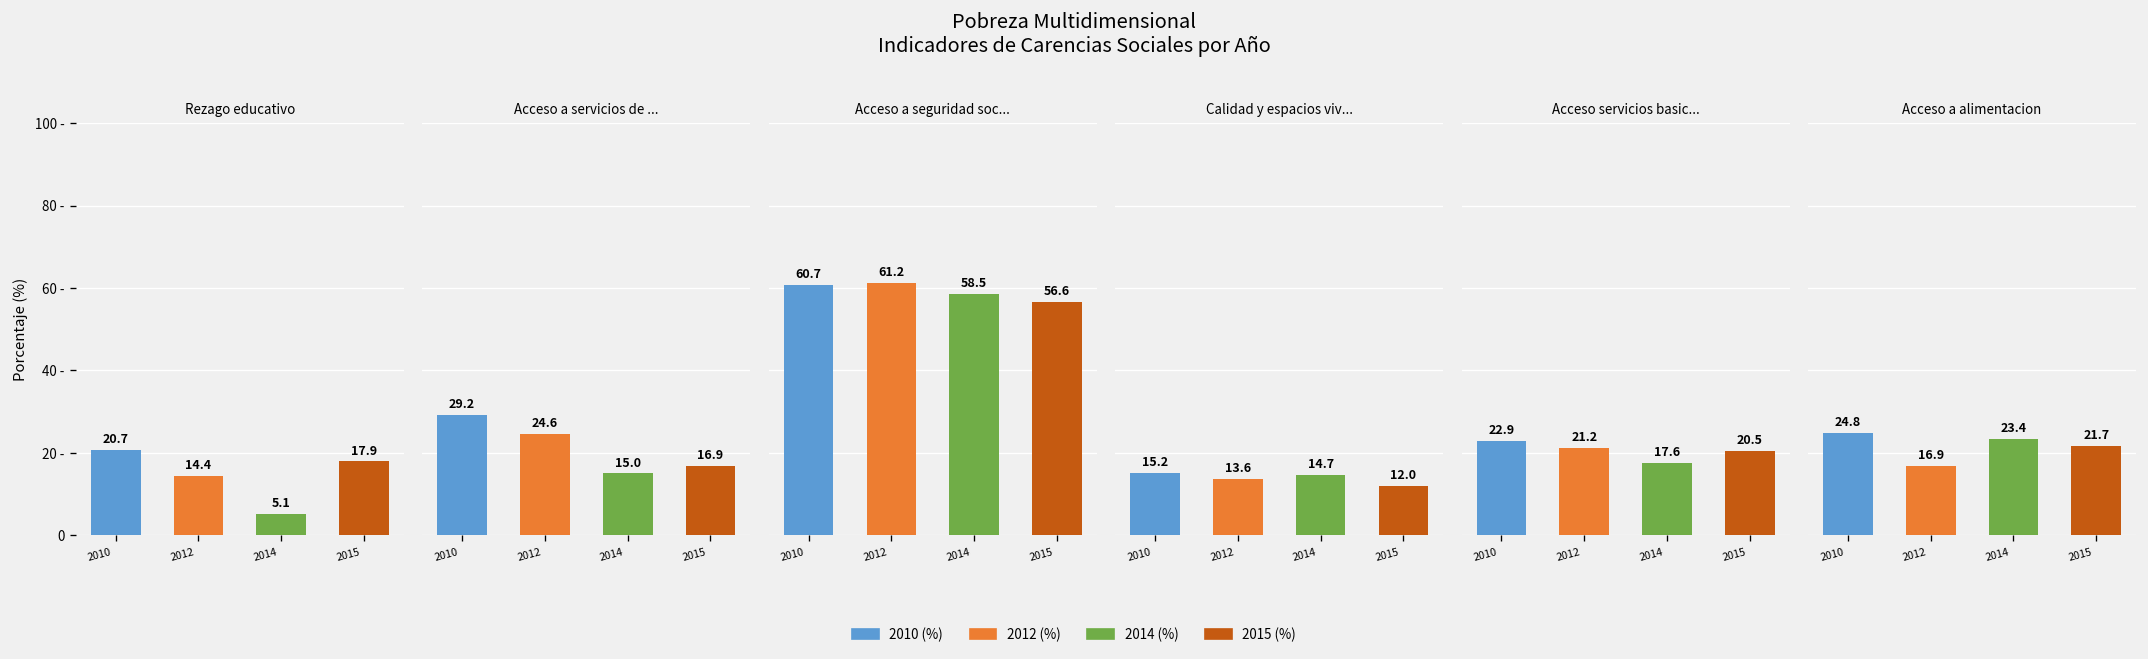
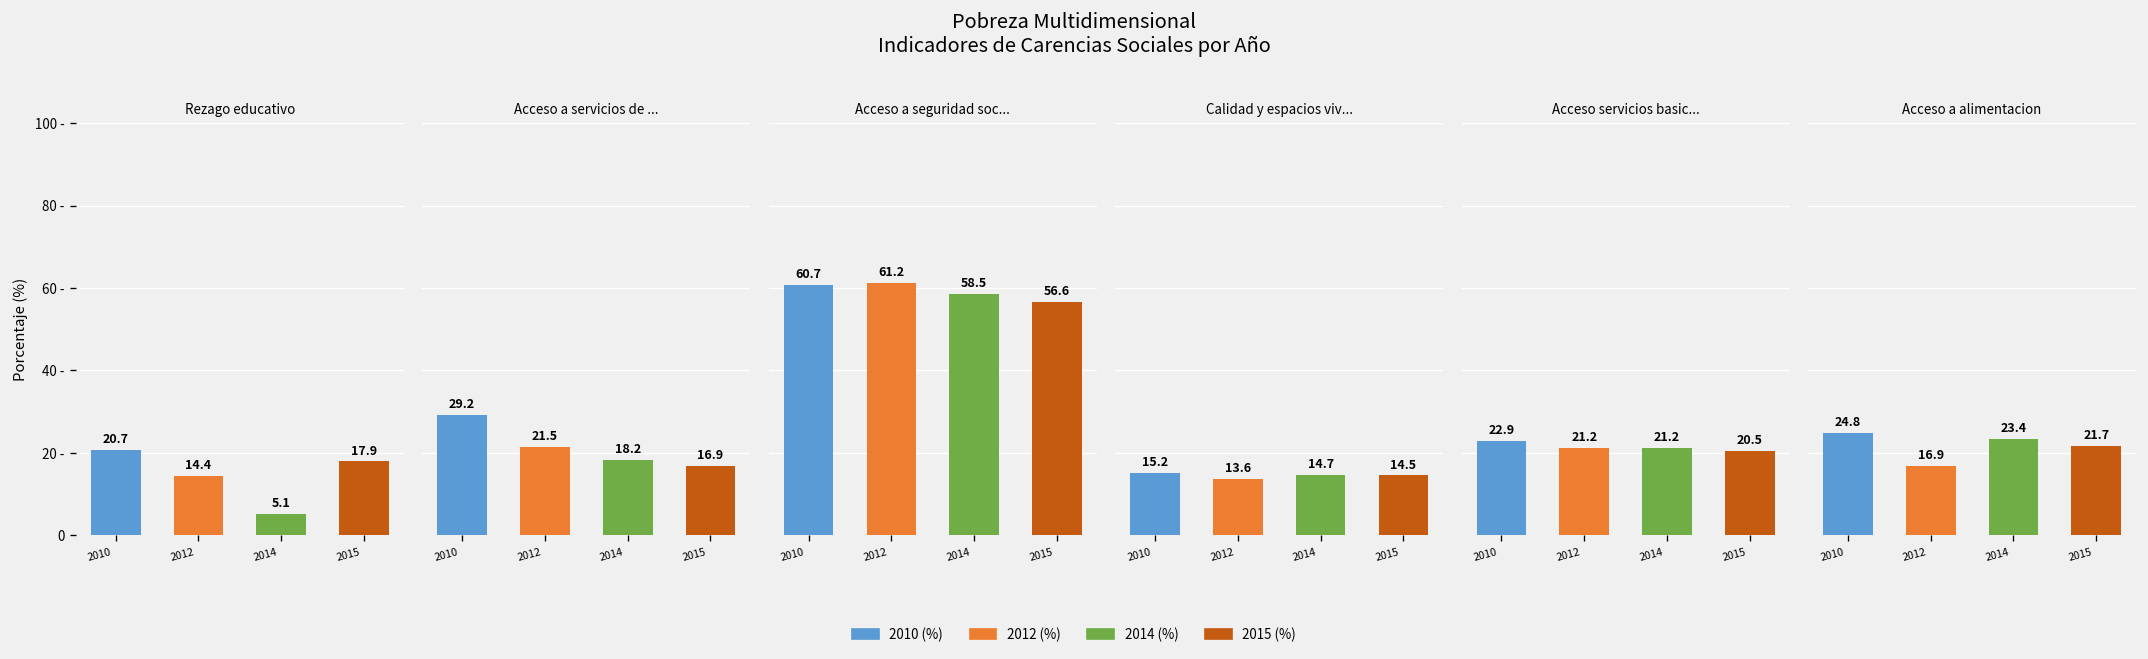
Acceso a servicios de ..., 2012: 24.6 -> 21.5
Acceso a servicios de ..., 2014: 15.0 -> 18.2
Calidad y espacios viv..., 2015: 12.0 -> 14.5
Acceso servicios basic..., 2014: 17.6 -> 21.2
